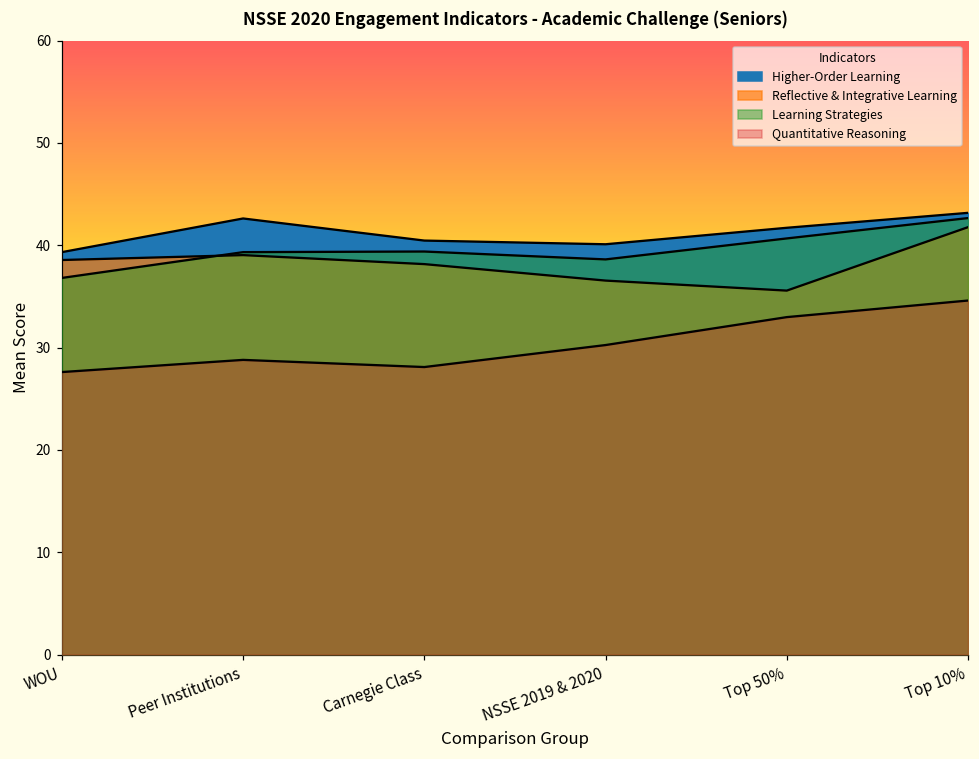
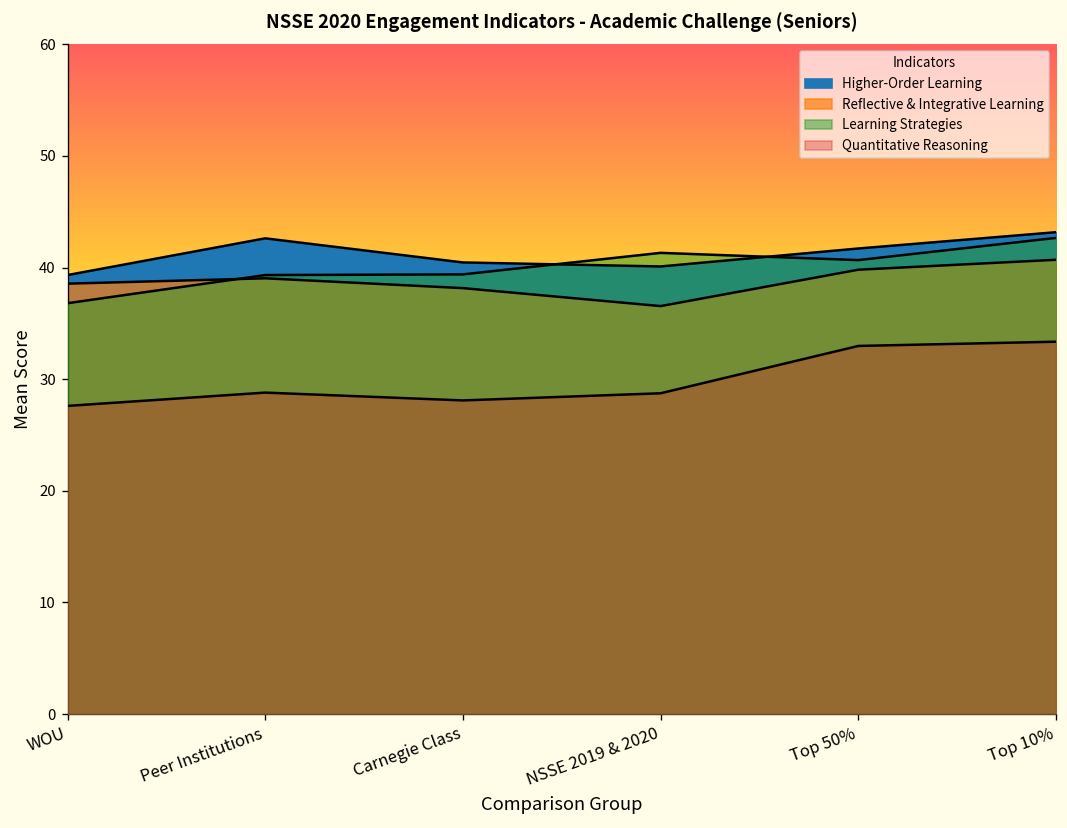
Learning Strategies, NSSE 2019 & 2020: 39 -> 41
Quantitative Reasoning, NSSE 2019 & 2020: 30 -> 29
Reflective & Integrative Learning, Top 50%: 36 -> 40
Reflective & Integrative Learning, Top 10%: 42 -> 41
Quantitative Reasoning, Top 10%: 35 -> 33
